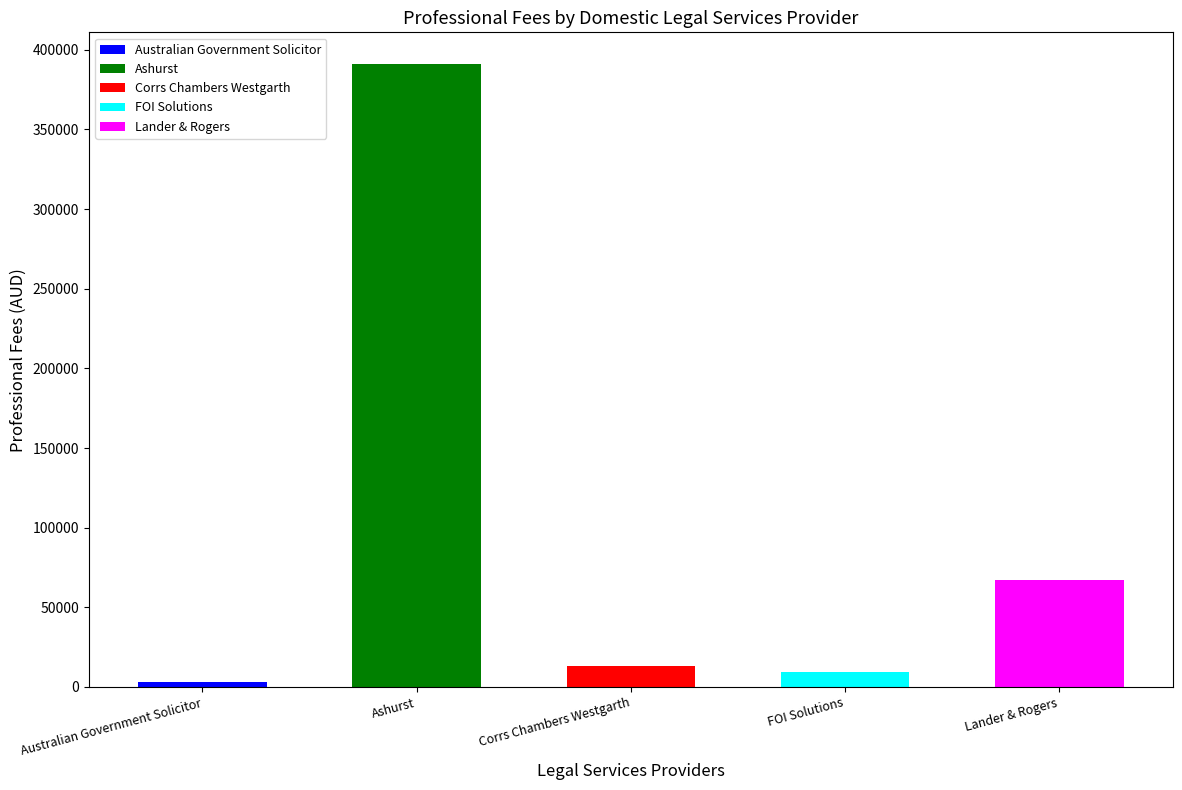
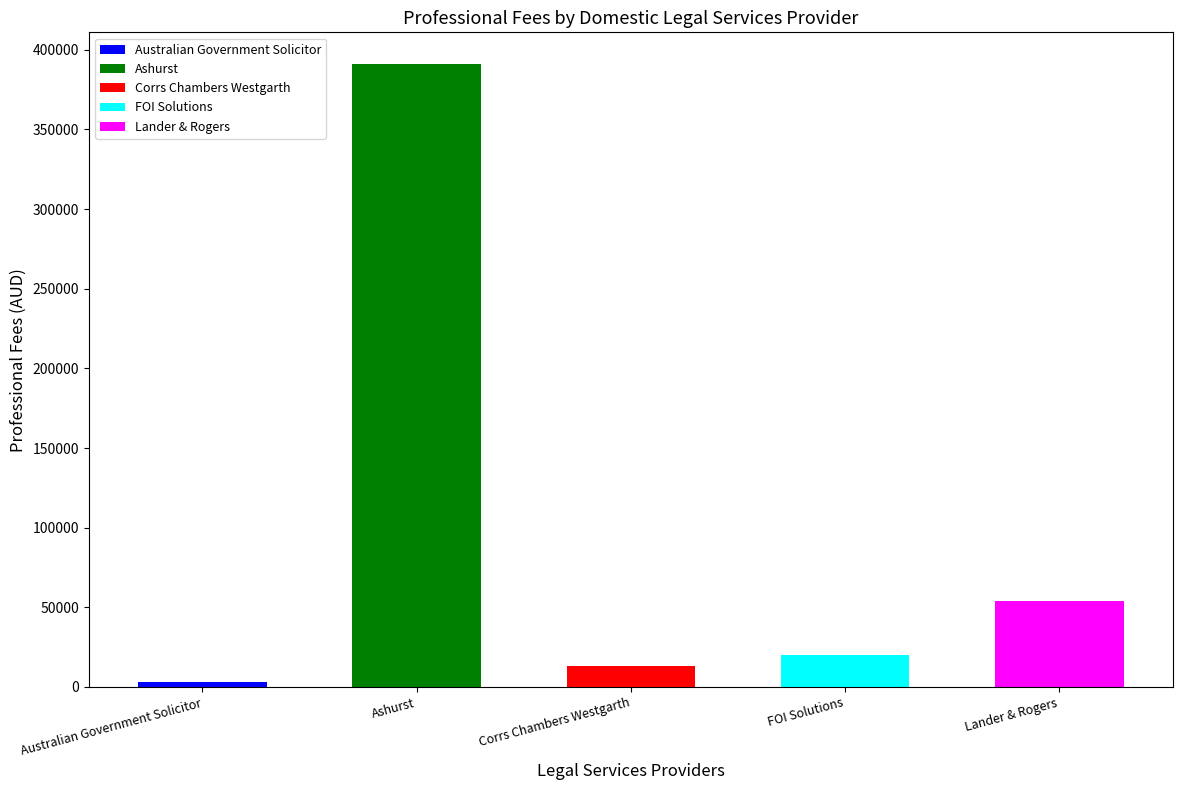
FOI Solutions: 9000 -> 20000
Lander & Rogers: 67000 -> 54000
